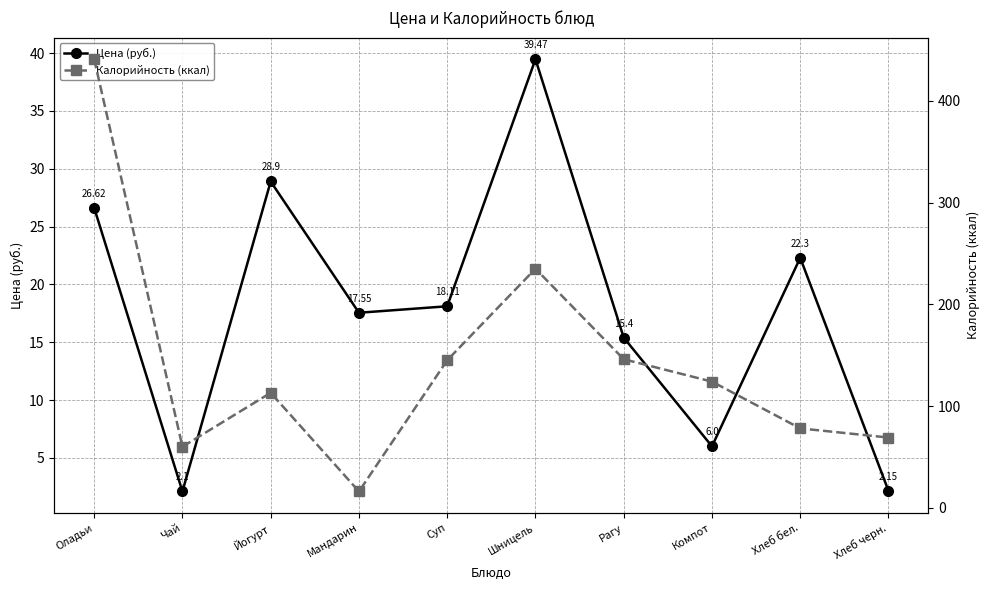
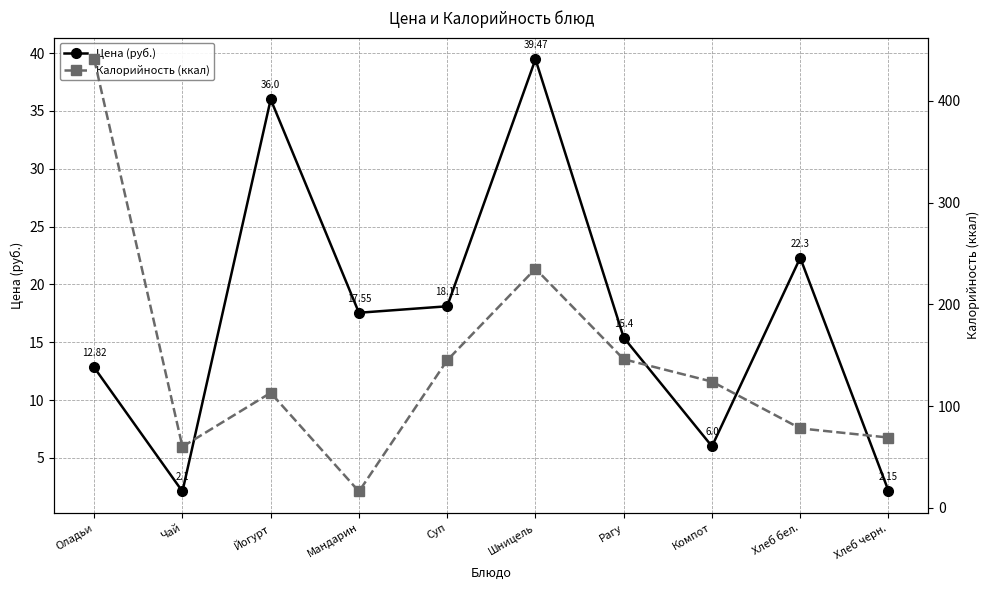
Цена (руб.), Оладьи: 26.62 -> 12.82
Цена (руб.), Йогурт: 28.9 -> 36.0
